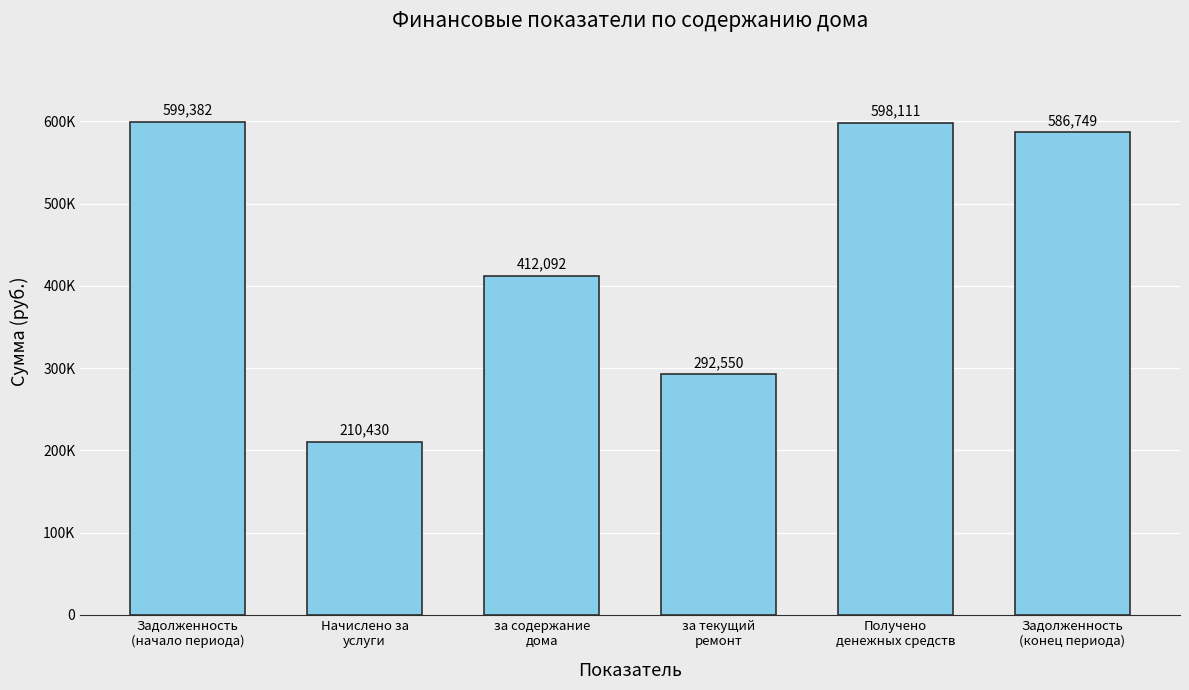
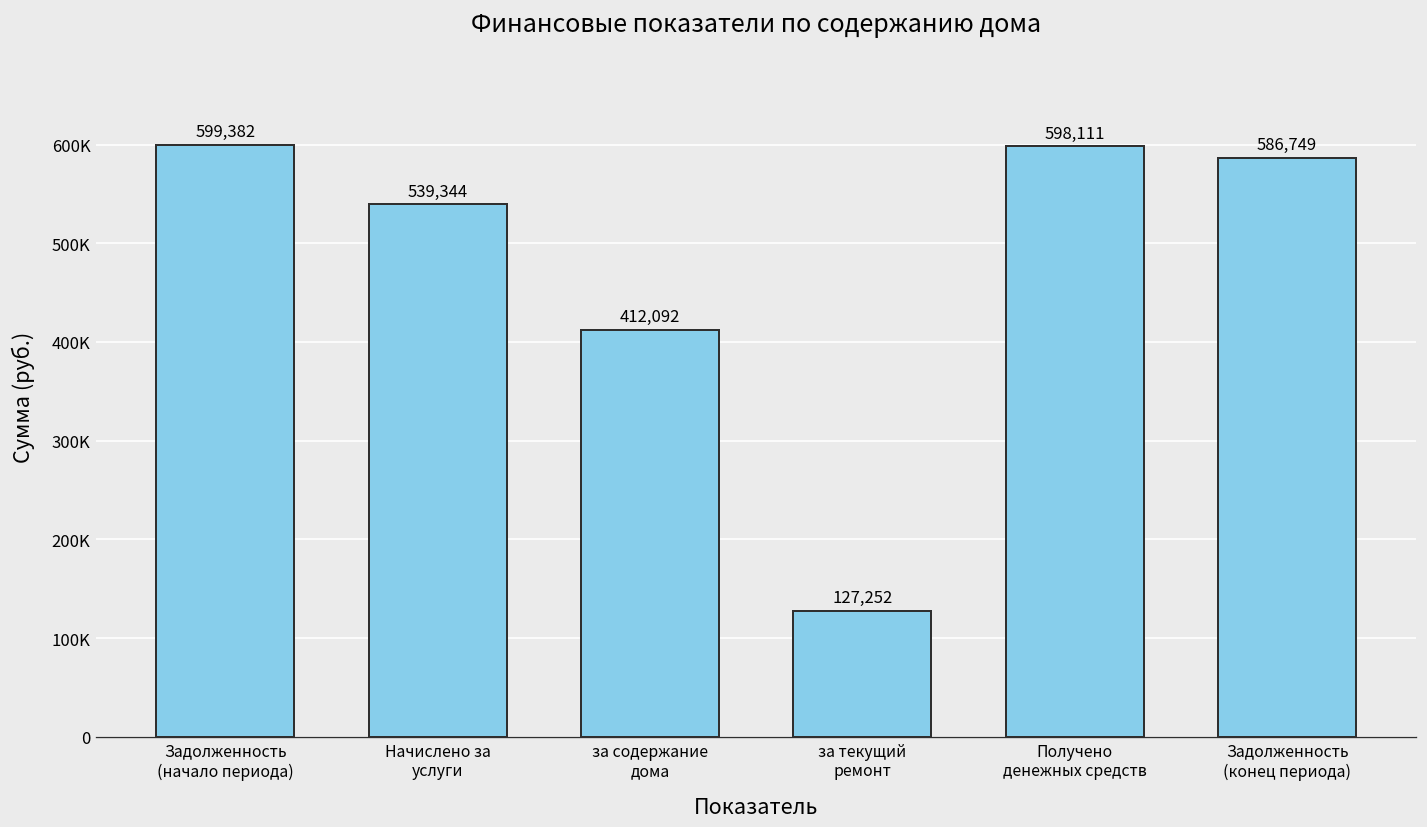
Начислено за услуги: 210,430 -> 539,344
за текущий ремонт: 292,550 -> 127,252
